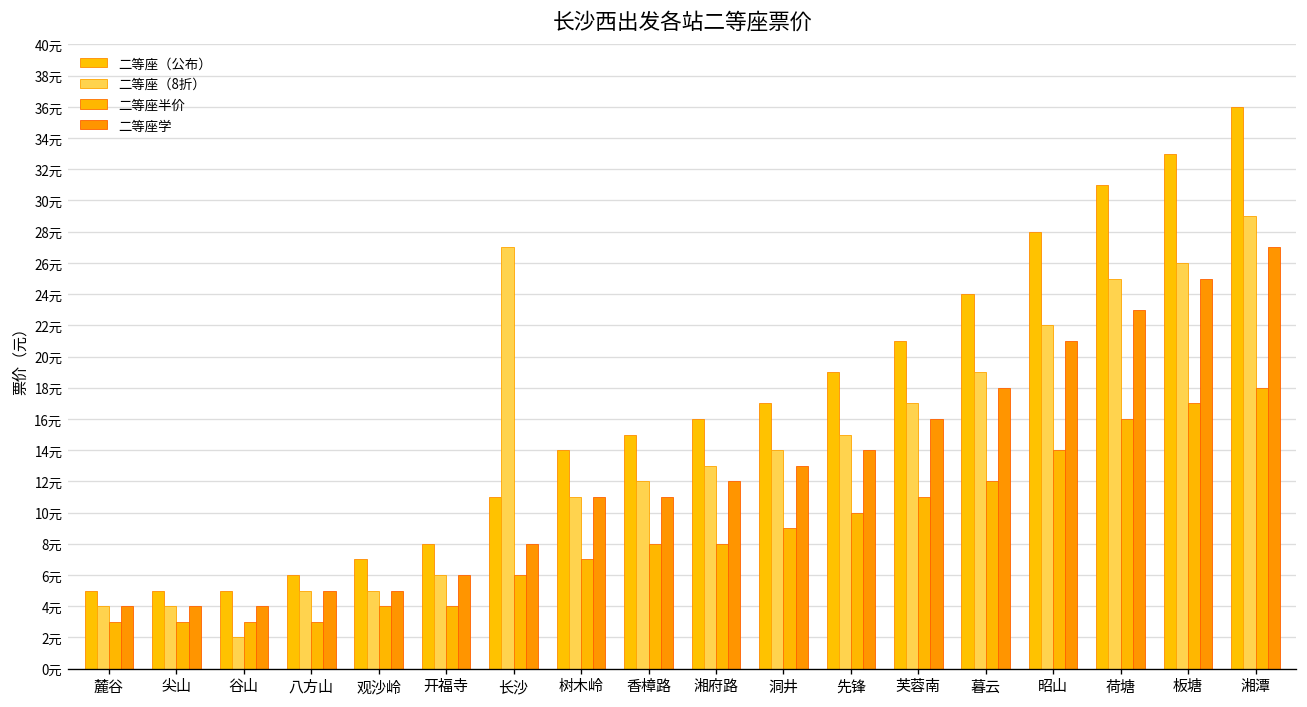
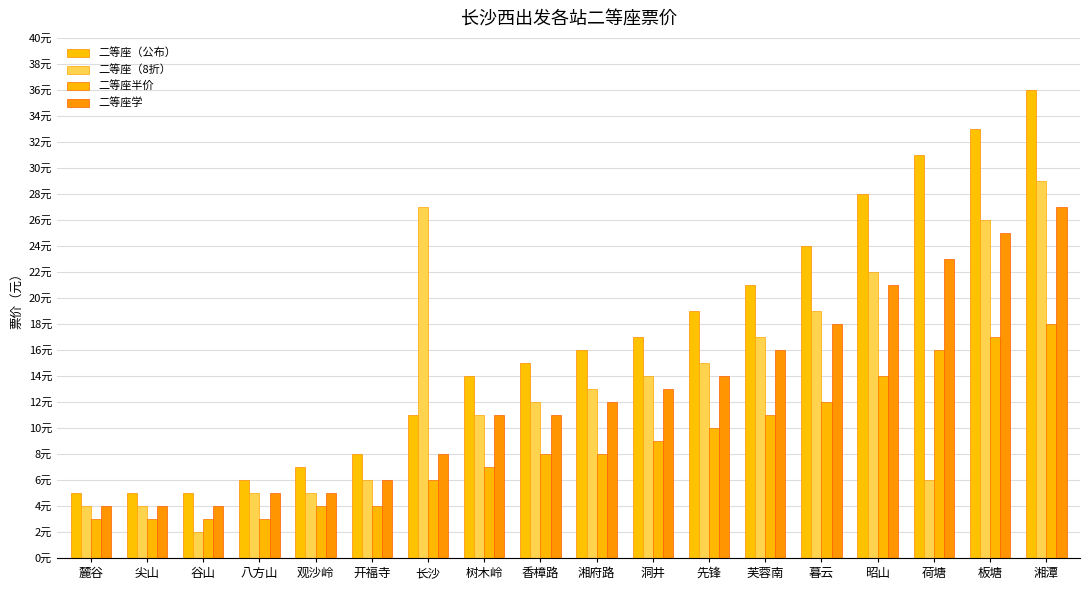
二等座（8折）, 荷塘: 25元 -> 6元
